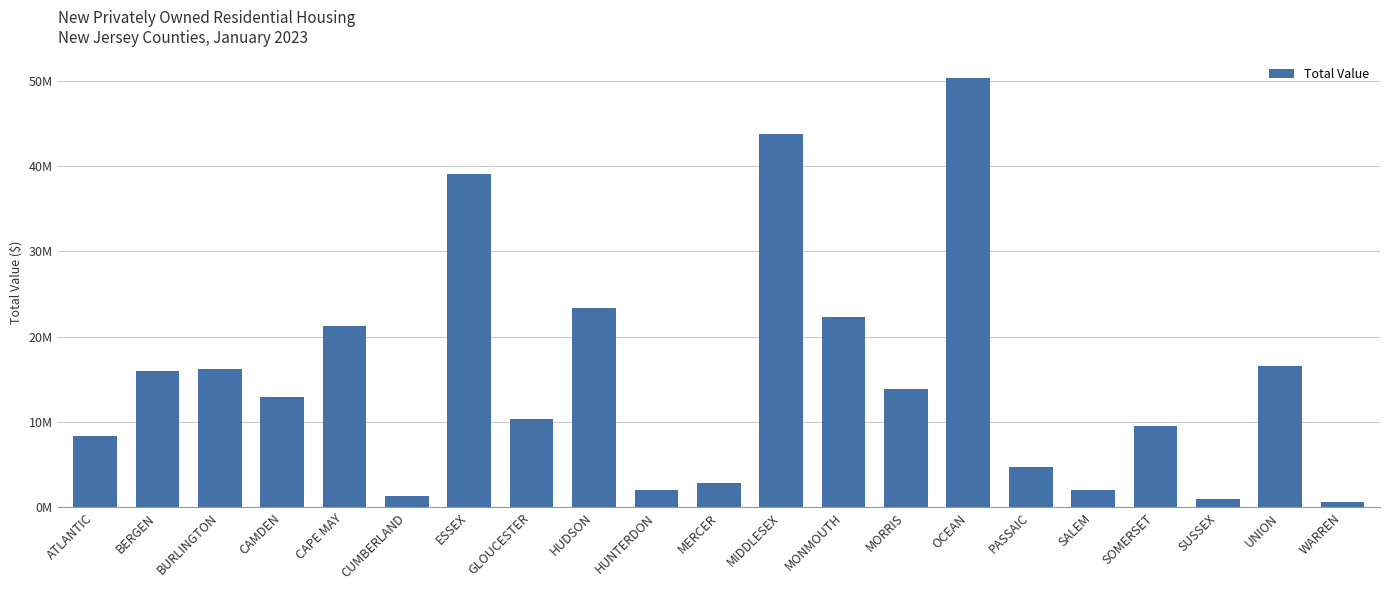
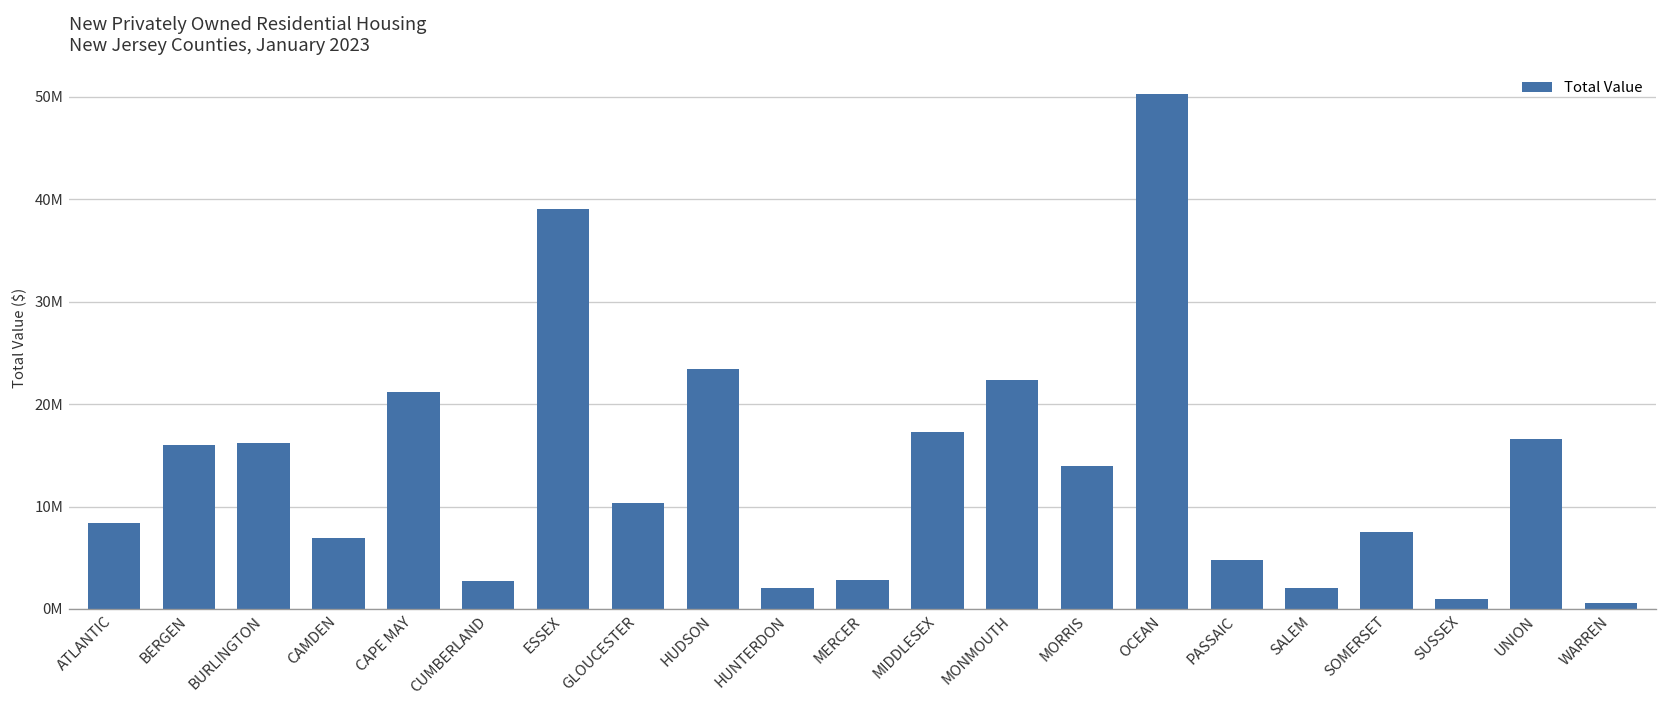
CAMDEN: 13000000 -> 7000000
CUMBERLAND: 1000000 -> 3000000
MIDDLESEX: 44000000 -> 17000000
SOMERSET: 9000000 -> 8000000
